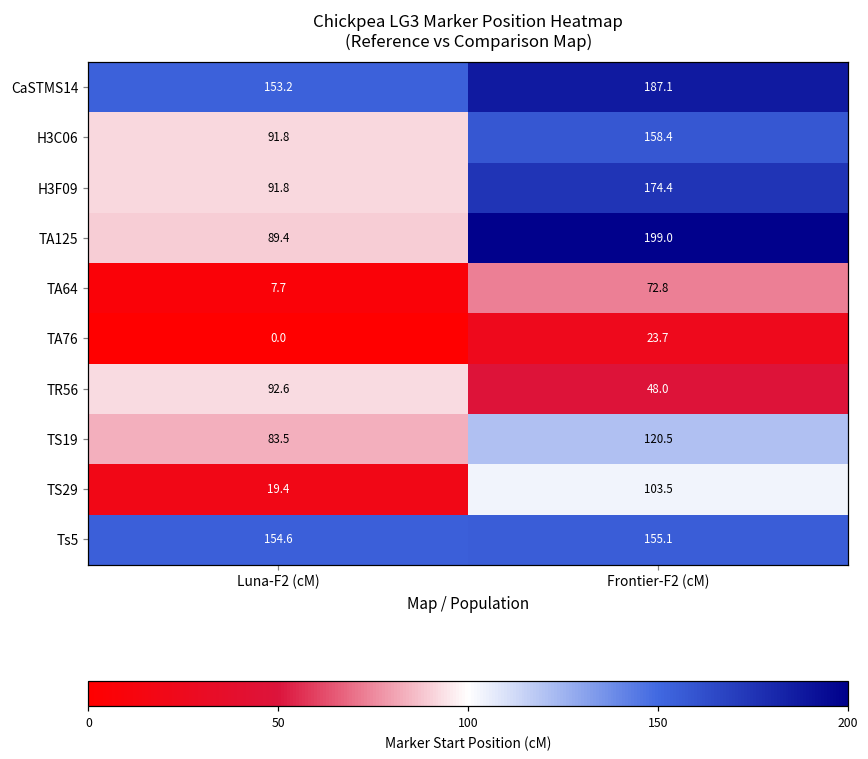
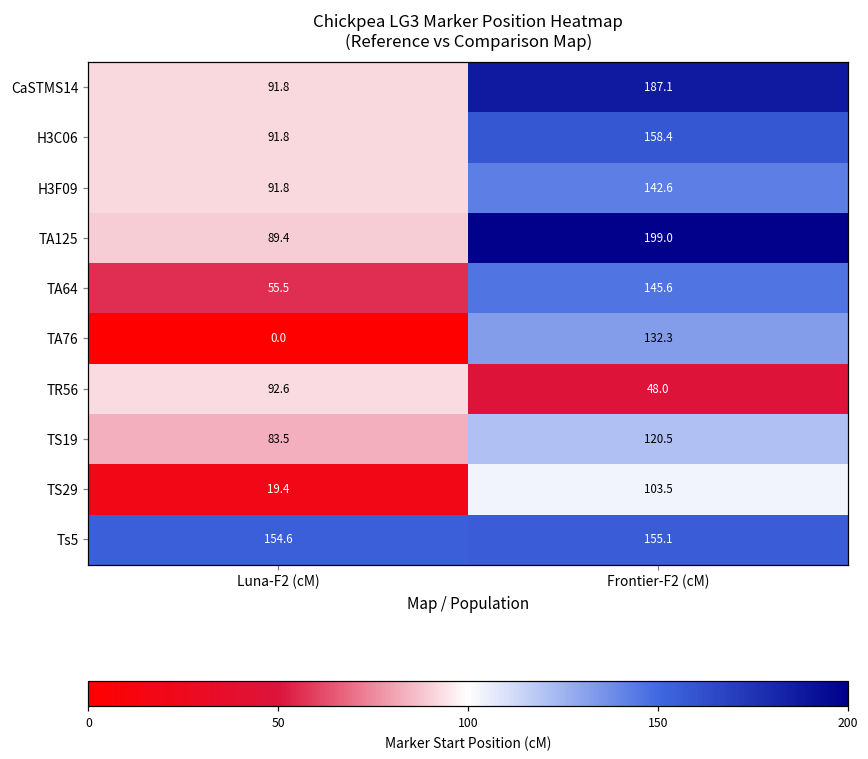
CaSTMS14, Luna-F2 (cM): 153.2 -> 91.8
H3F09, Frontier-F2 (cM): 174.4 -> 142.6
TA64, Luna-F2 (cM): 7.7 -> 55.5
TA64, Frontier-F2 (cM): 72.8 -> 145.6
TA76, Frontier-F2 (cM): 23.7 -> 132.3
